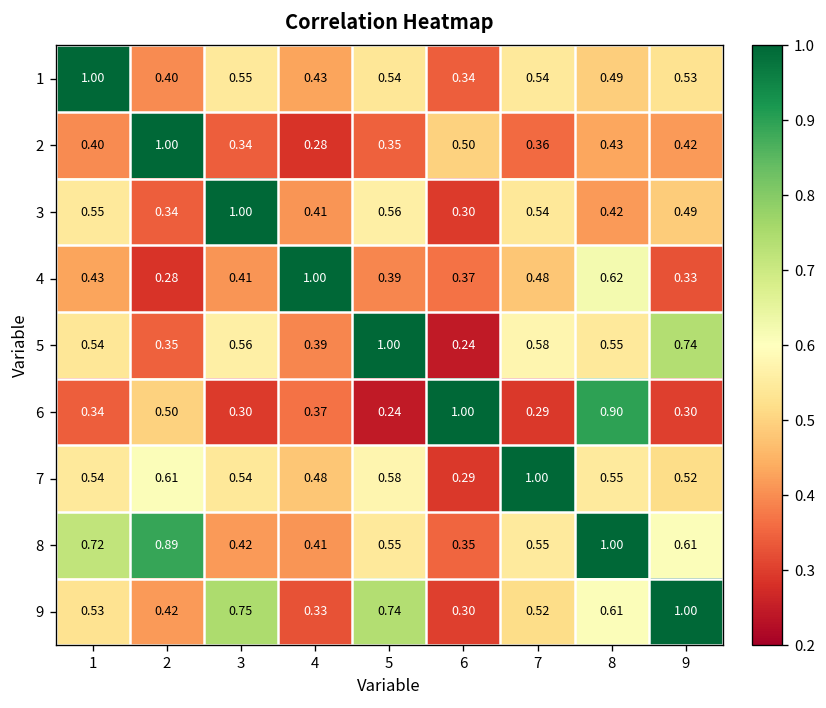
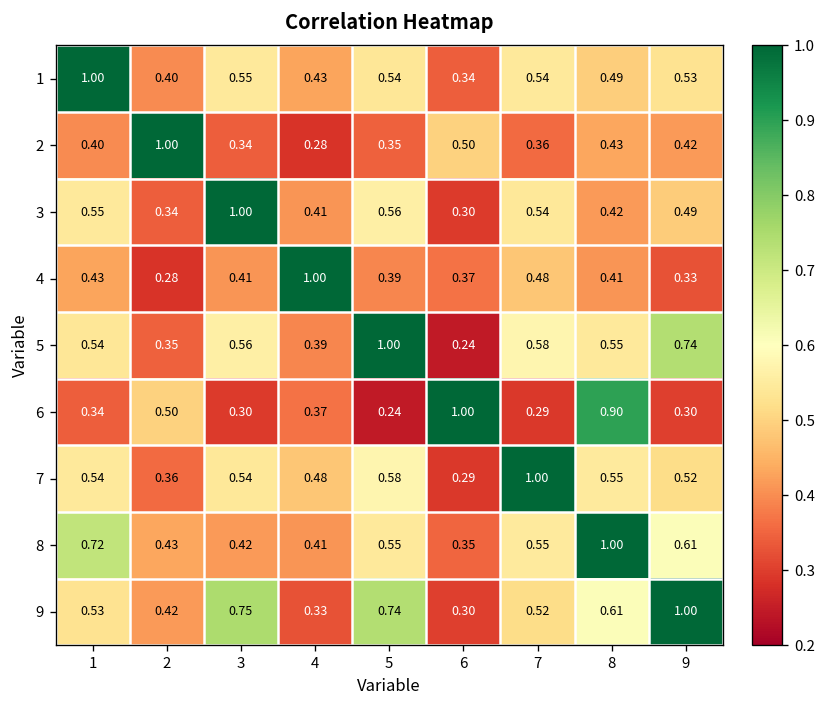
4, 8: 0.62 -> 0.41
7, 2: 0.61 -> 0.36
8, 2: 0.89 -> 0.43
